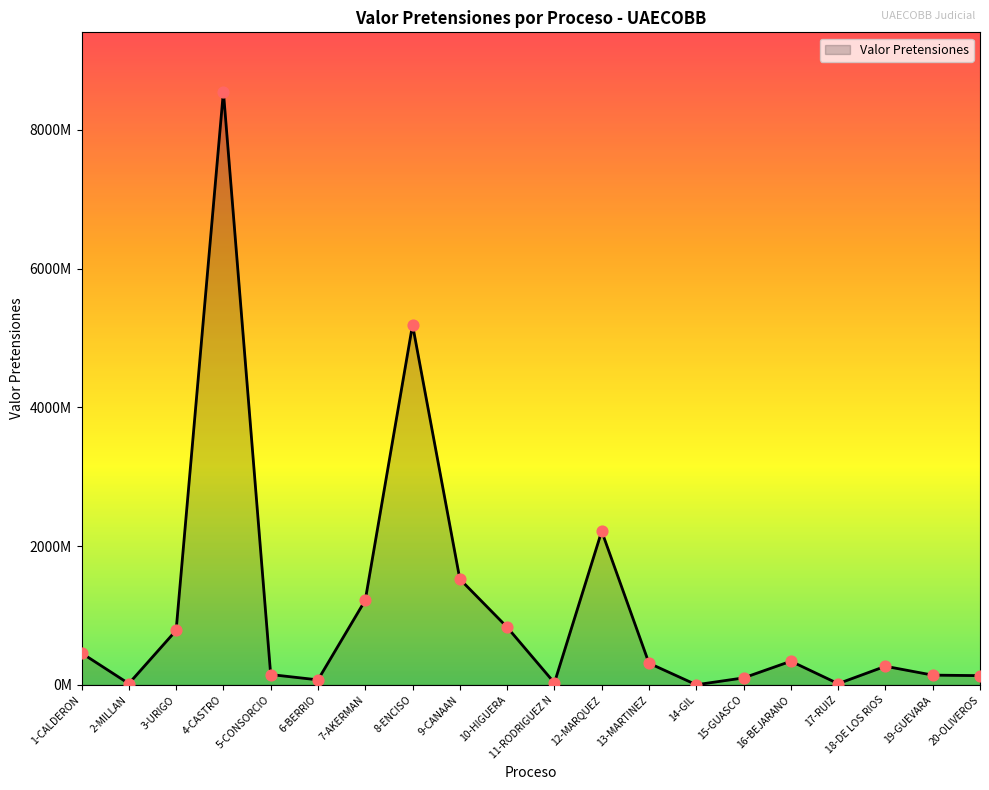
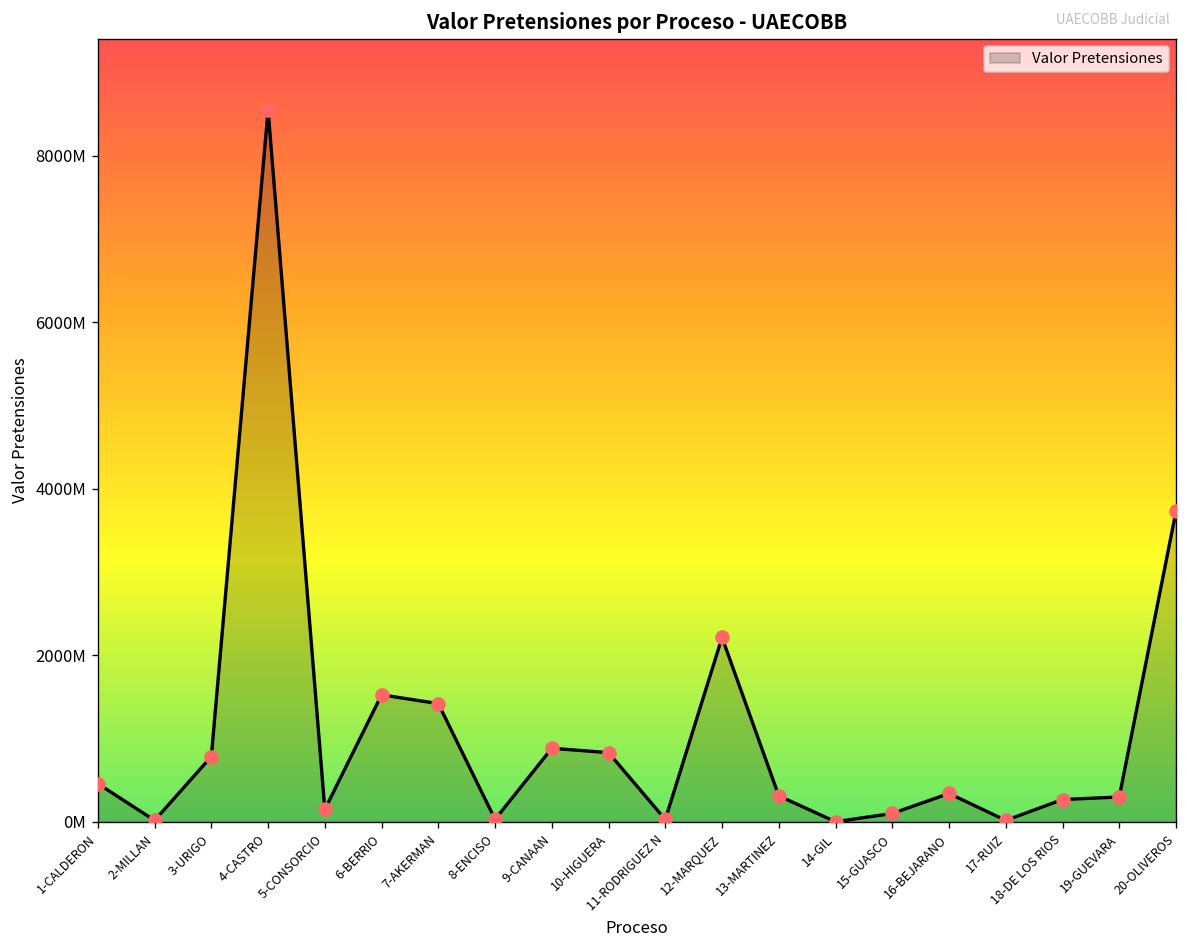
6-BERRIO: 100000000 -> 1500000000
7-AKERMAN: 1200000000 -> 1400000000
8-ENCISO: 5200000000 -> 0
9-CANAAN: 1500000000 -> 900000000
19-GUEVARA: 100000000 -> 300000000
20-OLIVEROS: 100000000 -> 3700000000
